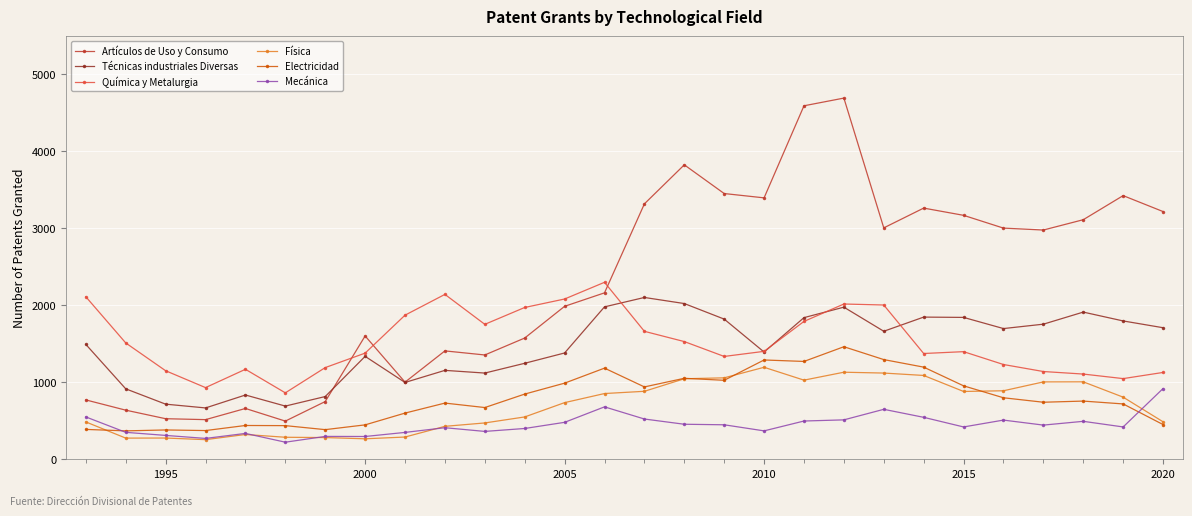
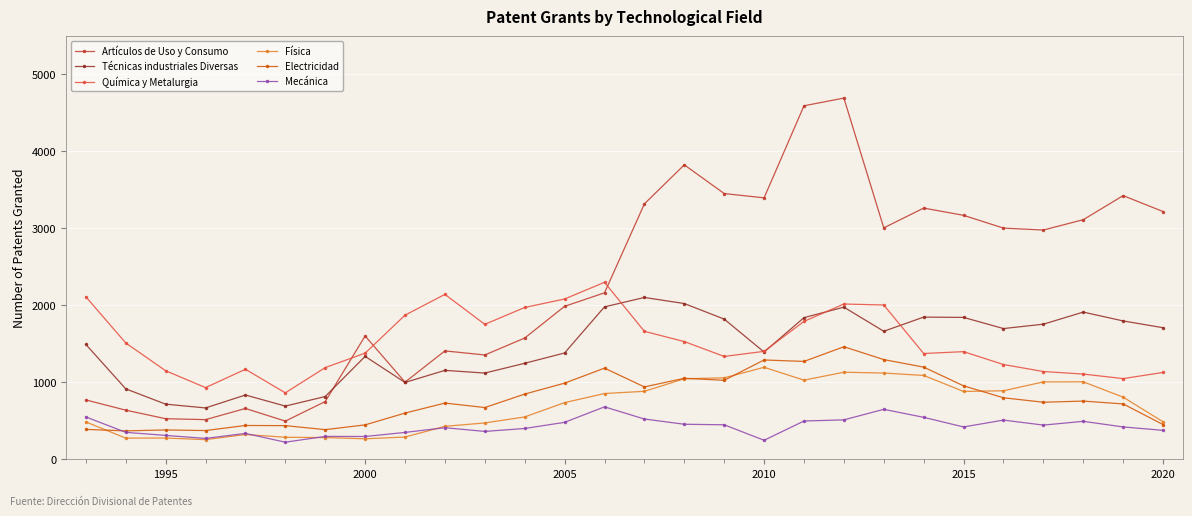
Mecánica, 2010: 400 -> 200
Mecánica, 2020: 900 -> 400
